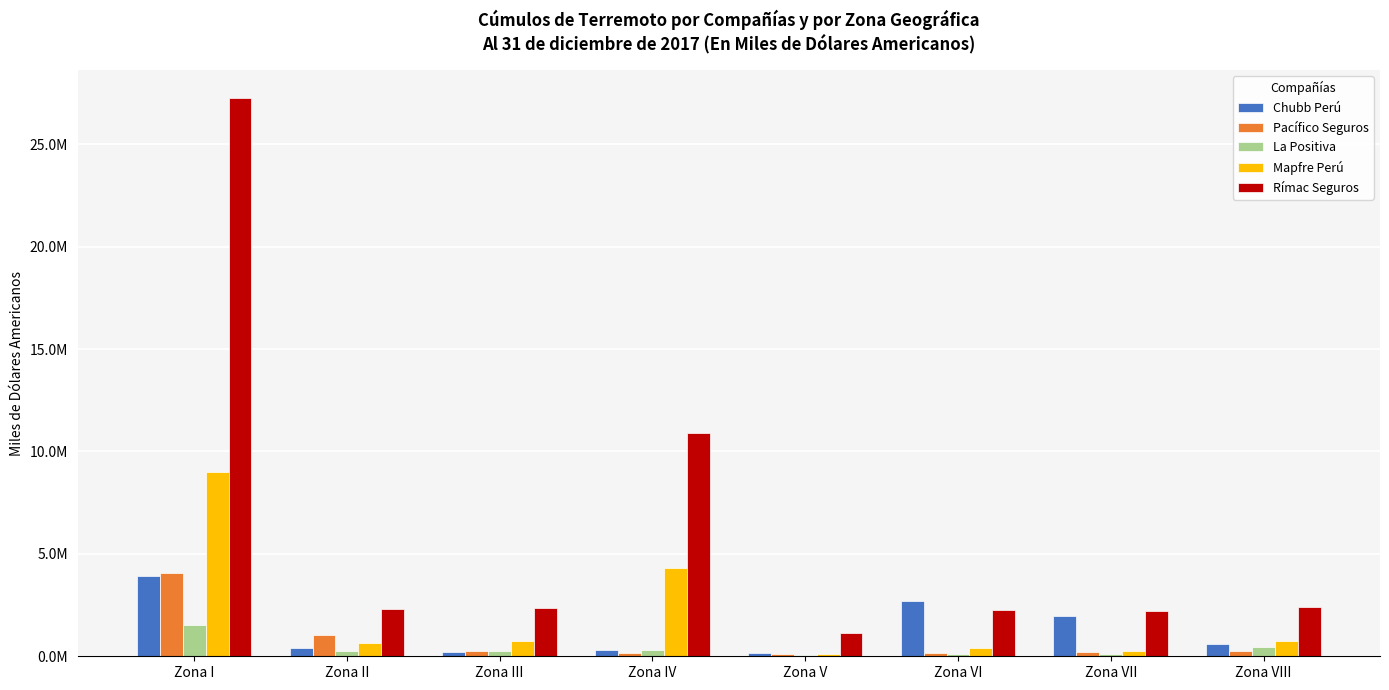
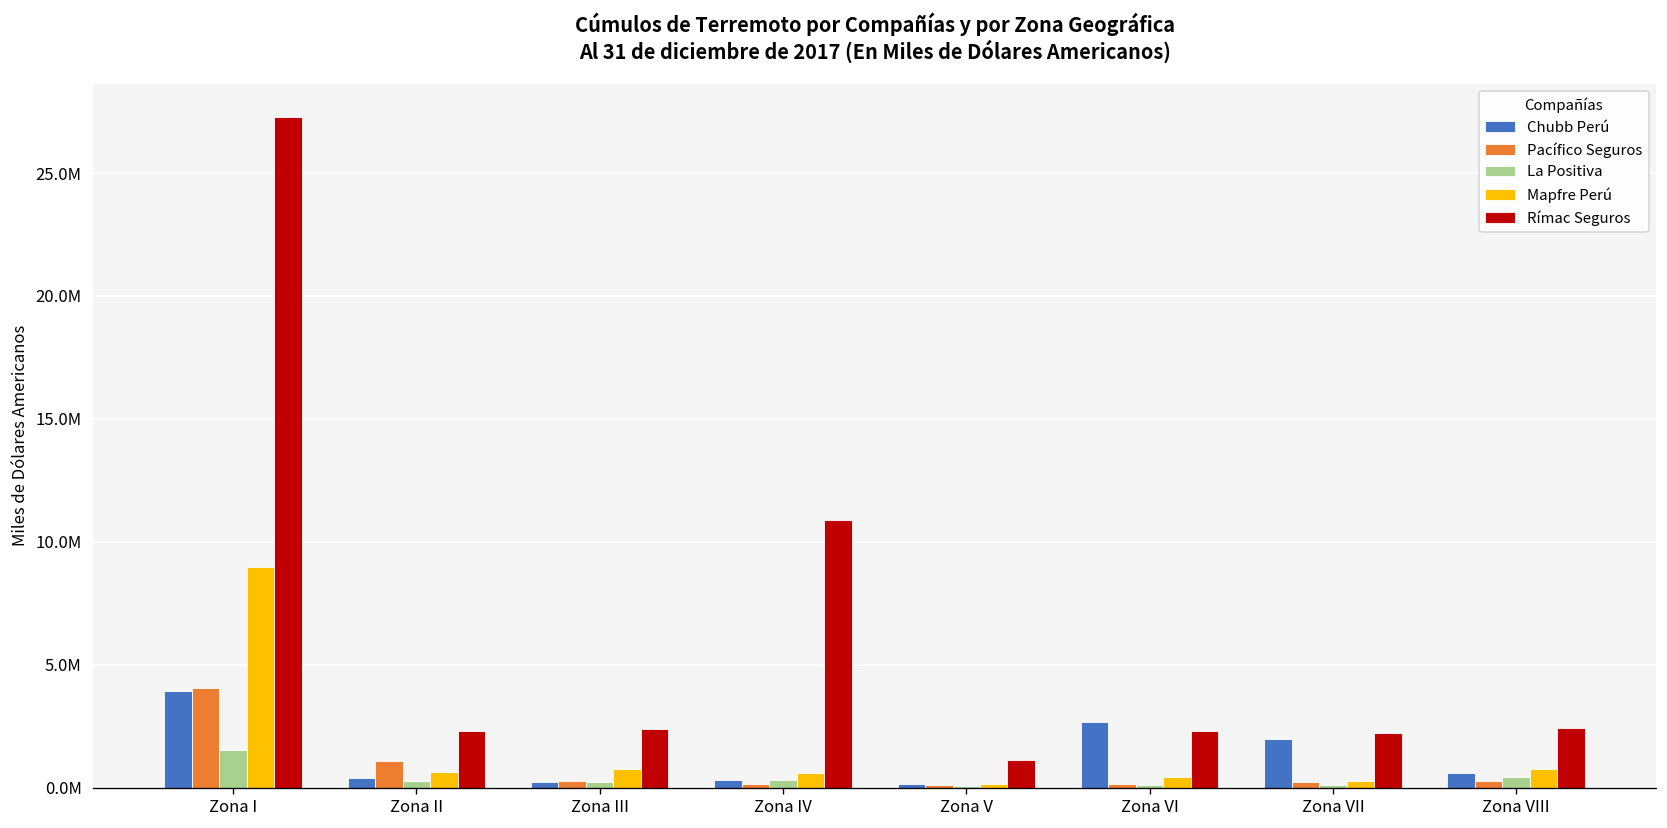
Mapfre Perú, Zona IV: 4300000 -> 600000
